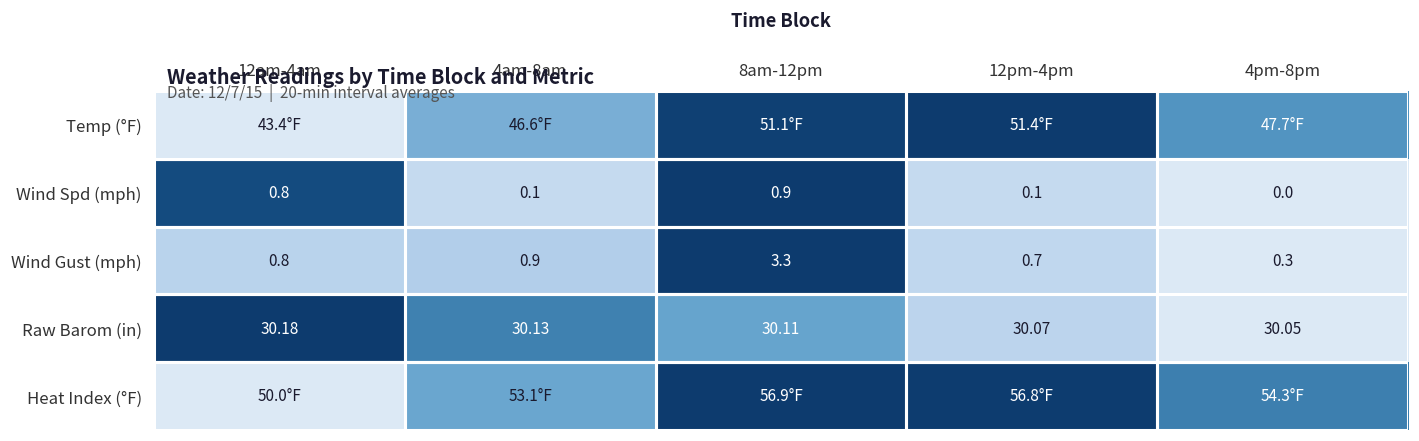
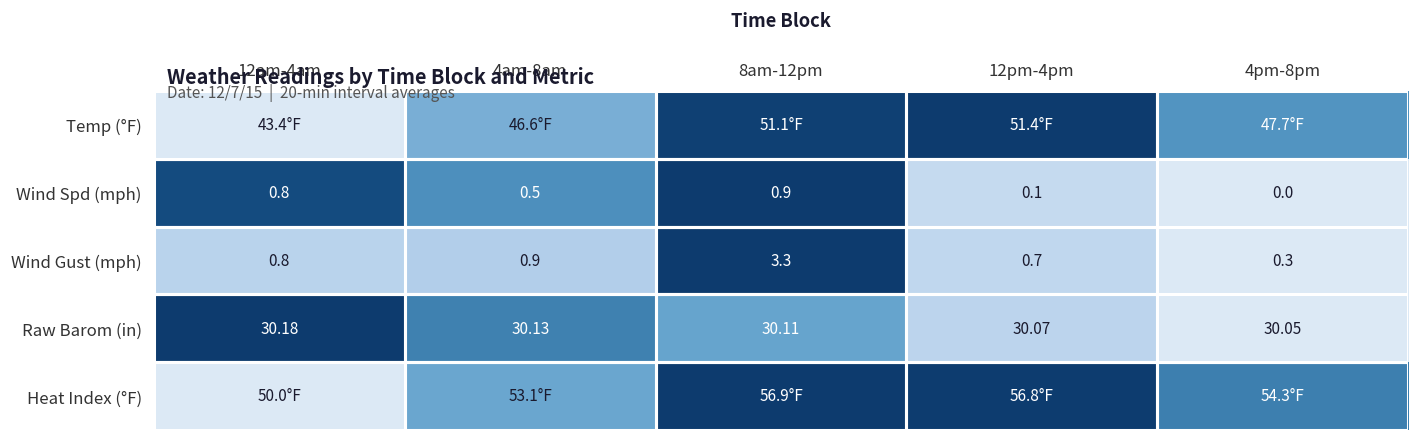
Wind Spd (mph), 4am-8am: 0.1 -> 0.5
